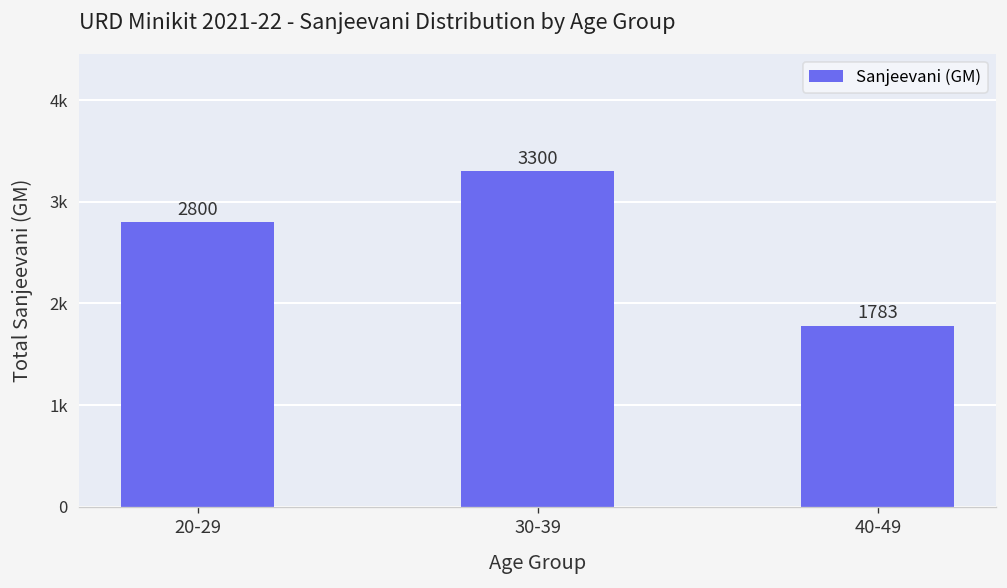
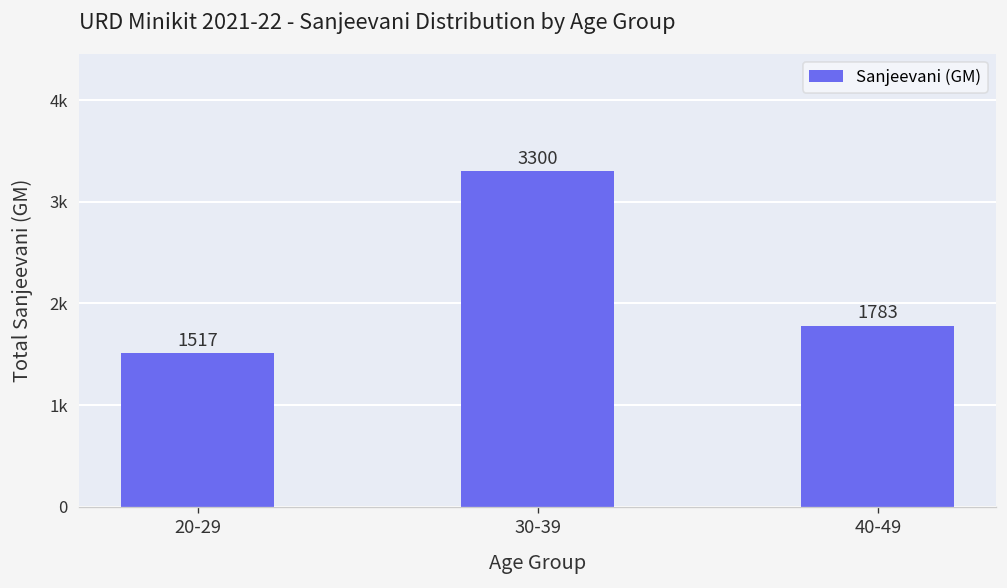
20-29: 2800 -> 1517
